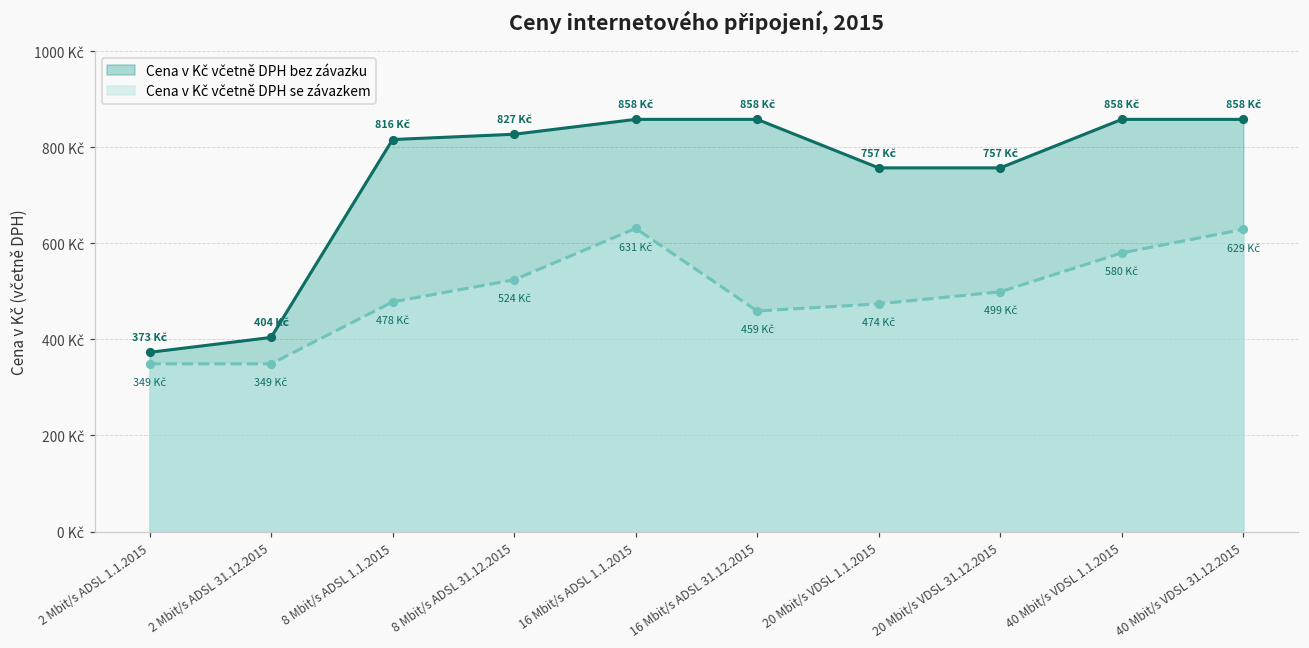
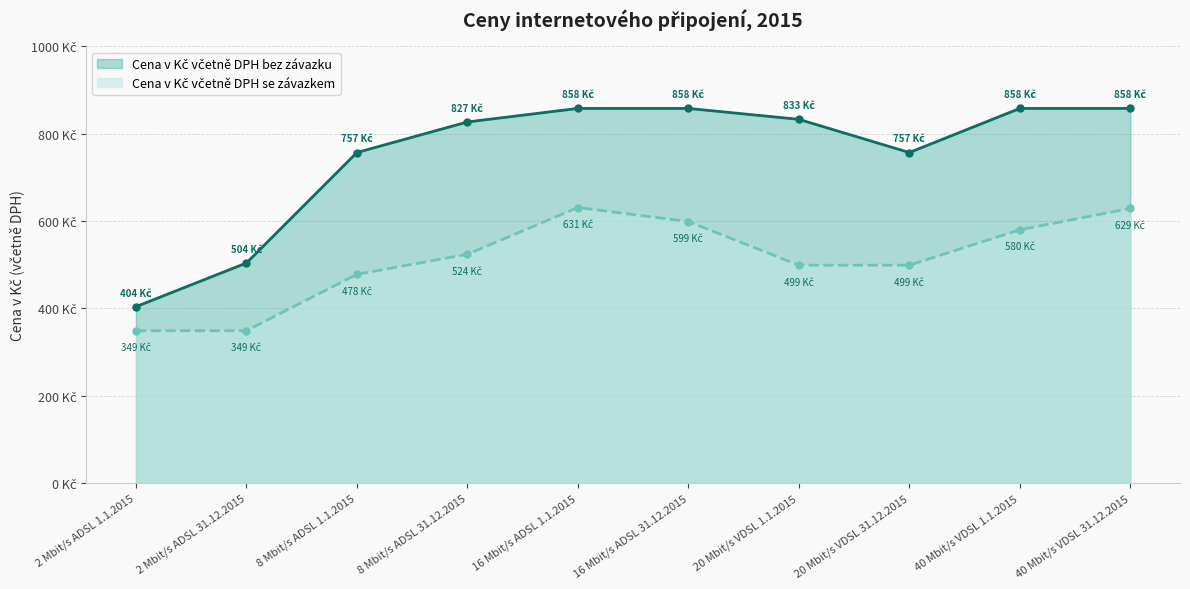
Cena v Kč včetně DPH bez závazku, 2 Mbit/s ADSL 1.1.2015: 373 -> 404
Cena v Kč včetně DPH bez závazku, 2 Mbit/s ADSL 31.12.2015: 404 -> 504
Cena v Kč včetně DPH bez závazku, 8 Mbit/s ADSL 1.1.2015: 816 -> 757
Cena v Kč včetně DPH se závazkem, 16 Mbit/s ADSL 31.12.2015: 459 -> 599
Cena v Kč včetně DPH bez závazku, 20 Mbit/s VDSL 1.1.2015: 757 -> 833
Cena v Kč včetně DPH se závazkem, 20 Mbit/s VDSL 1.1.2015: 474 -> 499
